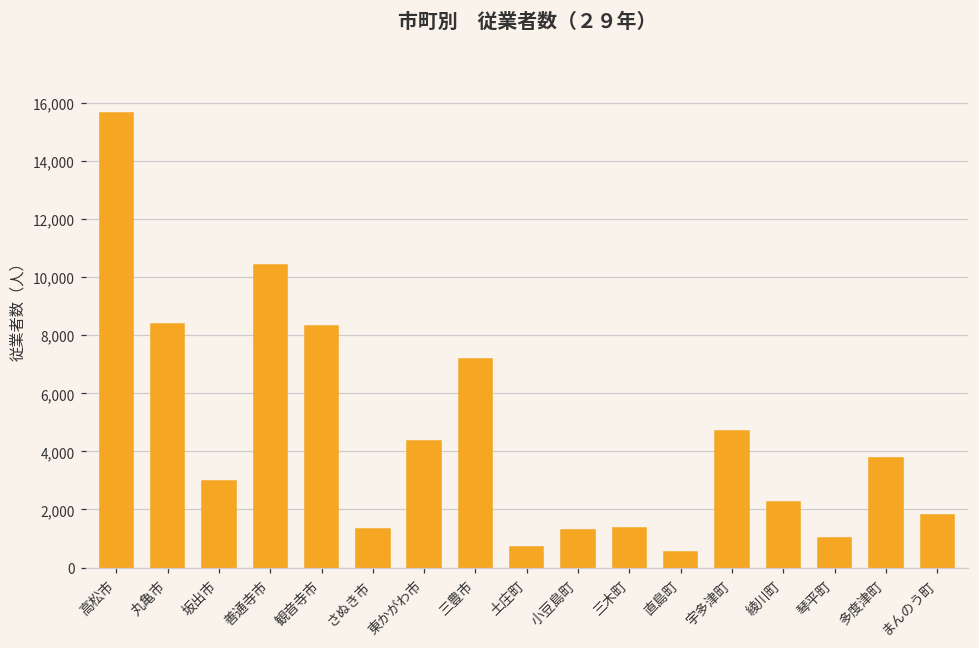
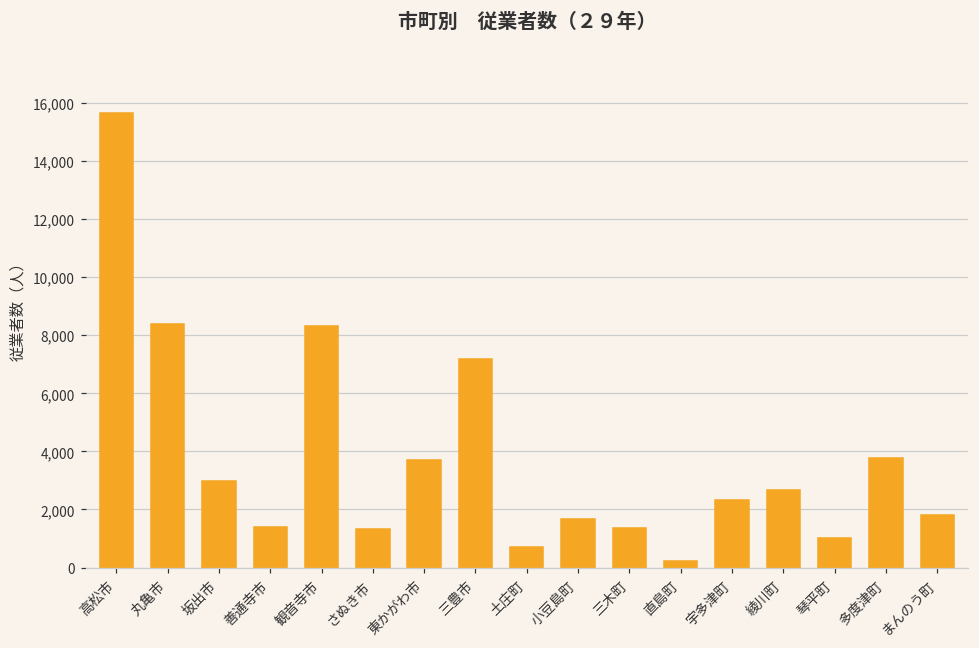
善通寺市: 10,400 -> 1,400
東かがわ市: 4,400 -> 3,700
小豆島町: 1,300 -> 1,700
直島町: 500 -> 200
宇多津町: 4,700 -> 2,300
綾川町: 2,200 -> 2,700
